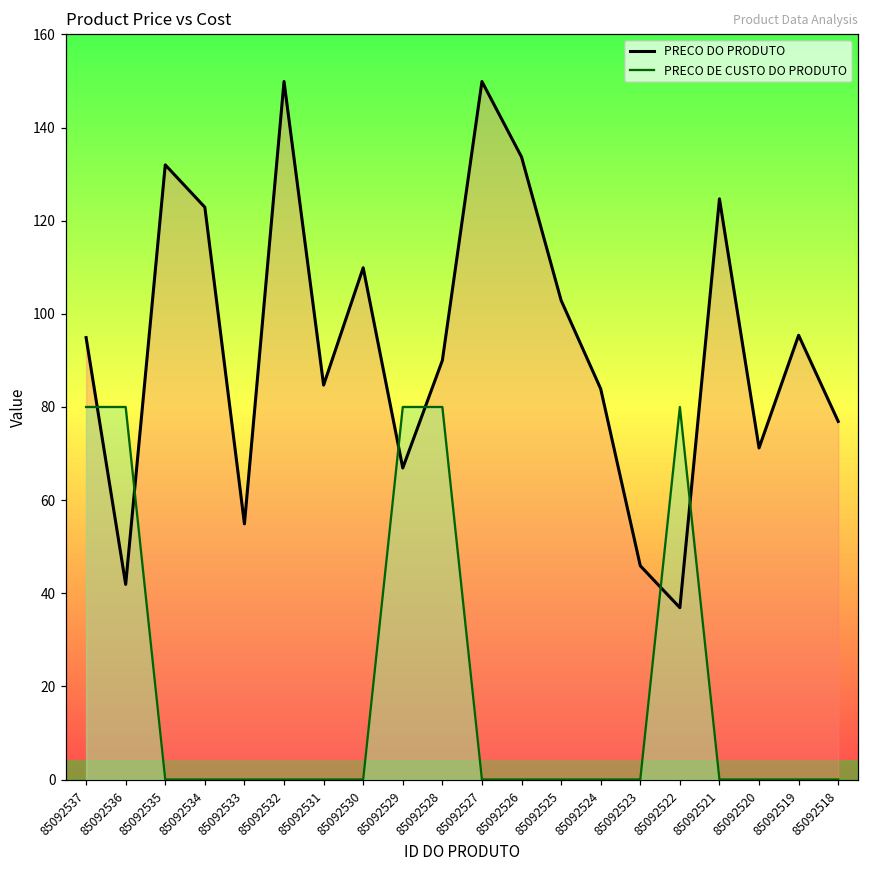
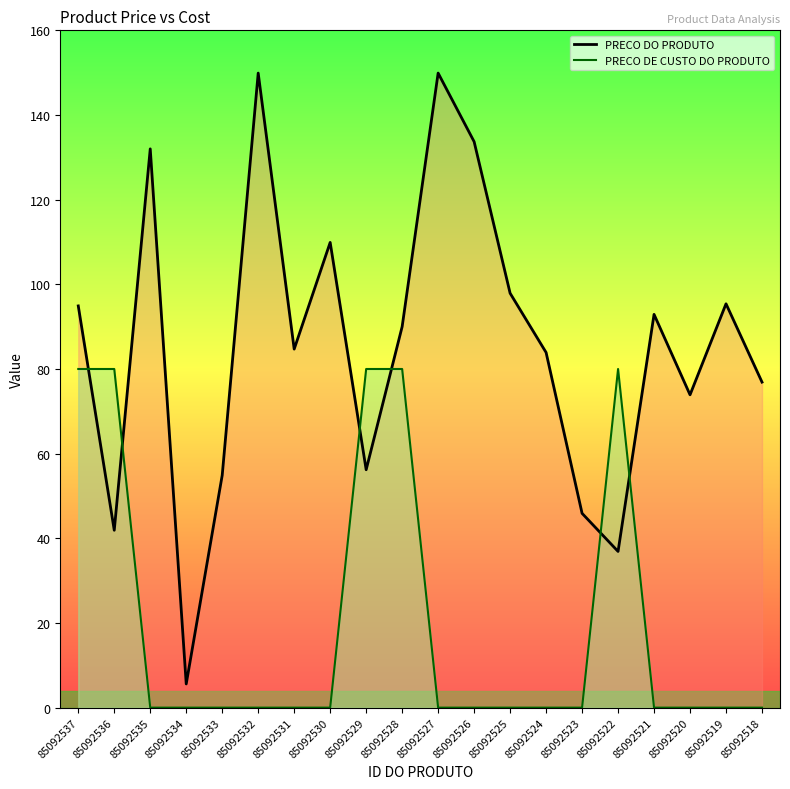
PRECO DO PRODUTO, 85092534: 123 -> 6
PRECO DO PRODUTO, 85092529: 67 -> 56
PRECO DO PRODUTO, 85092525: 103 -> 98
PRECO DO PRODUTO, 85092521: 125 -> 93
PRECO DO PRODUTO, 85092520: 71 -> 74
